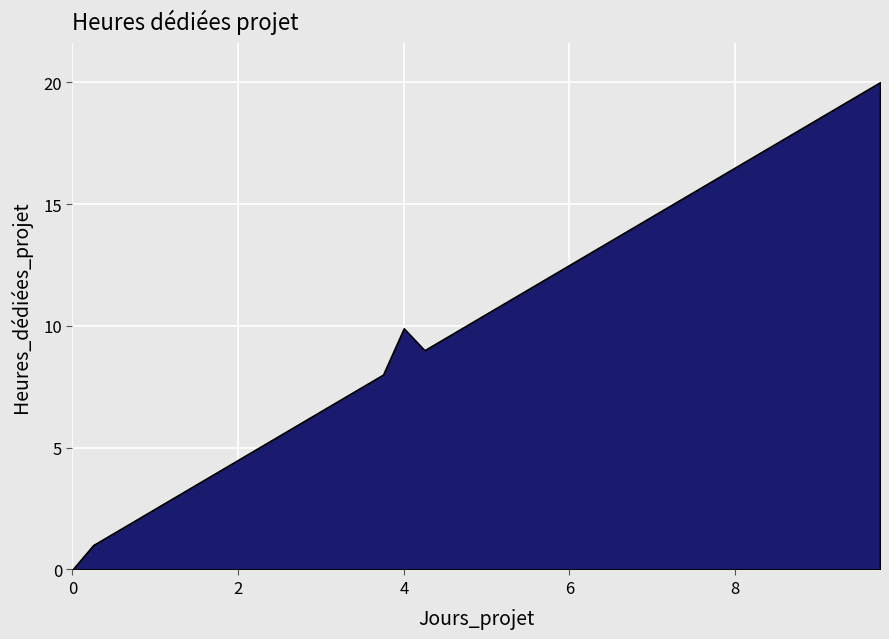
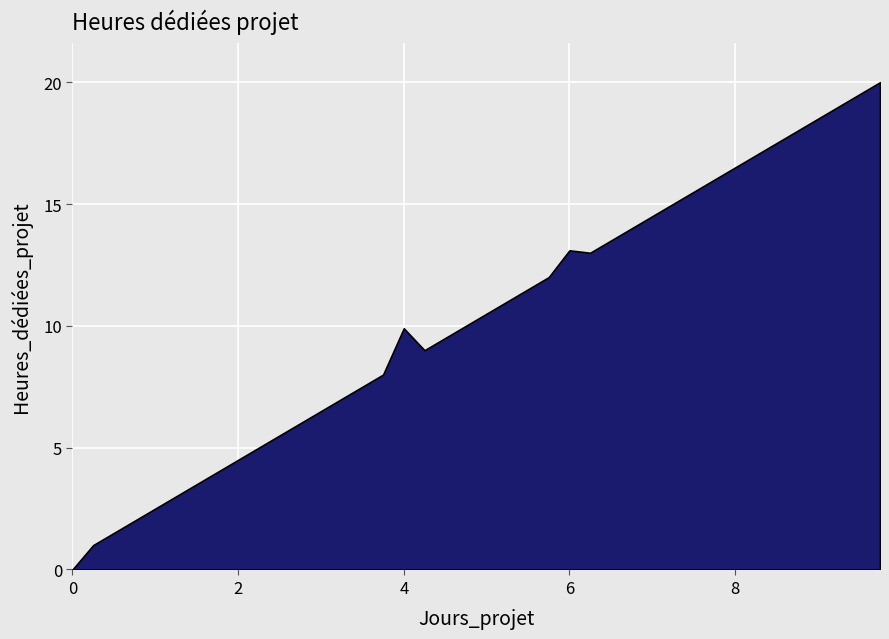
6: 12.5 -> 13.1
